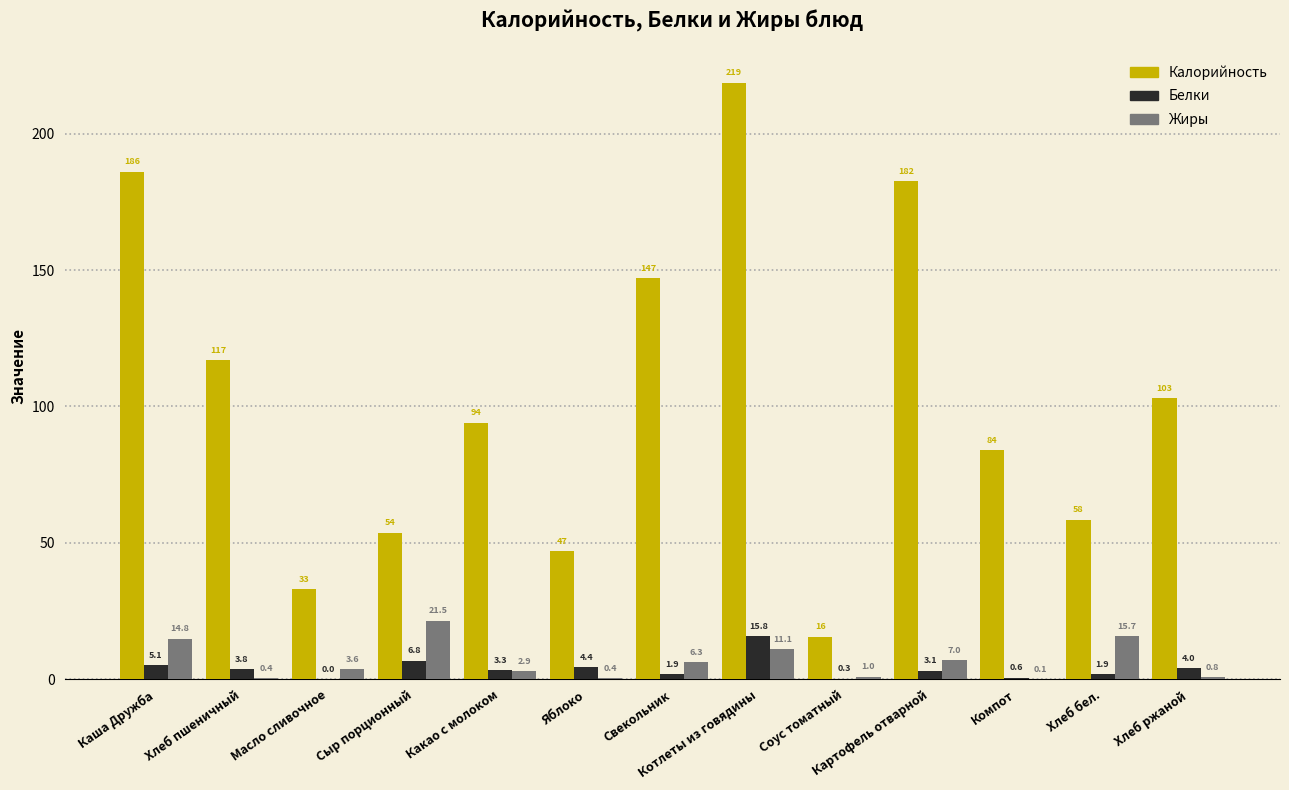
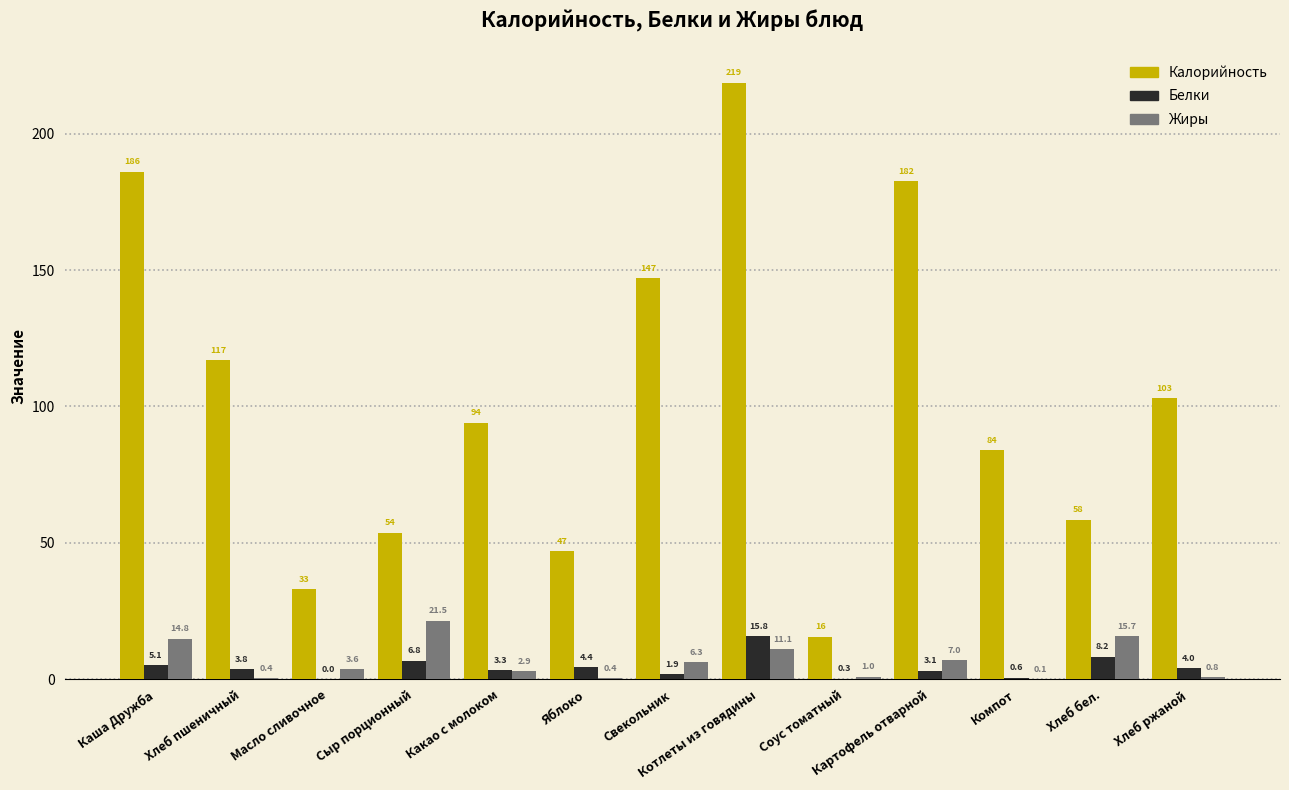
Белки, Хлеб бел.: 1.9 -> 8.2
